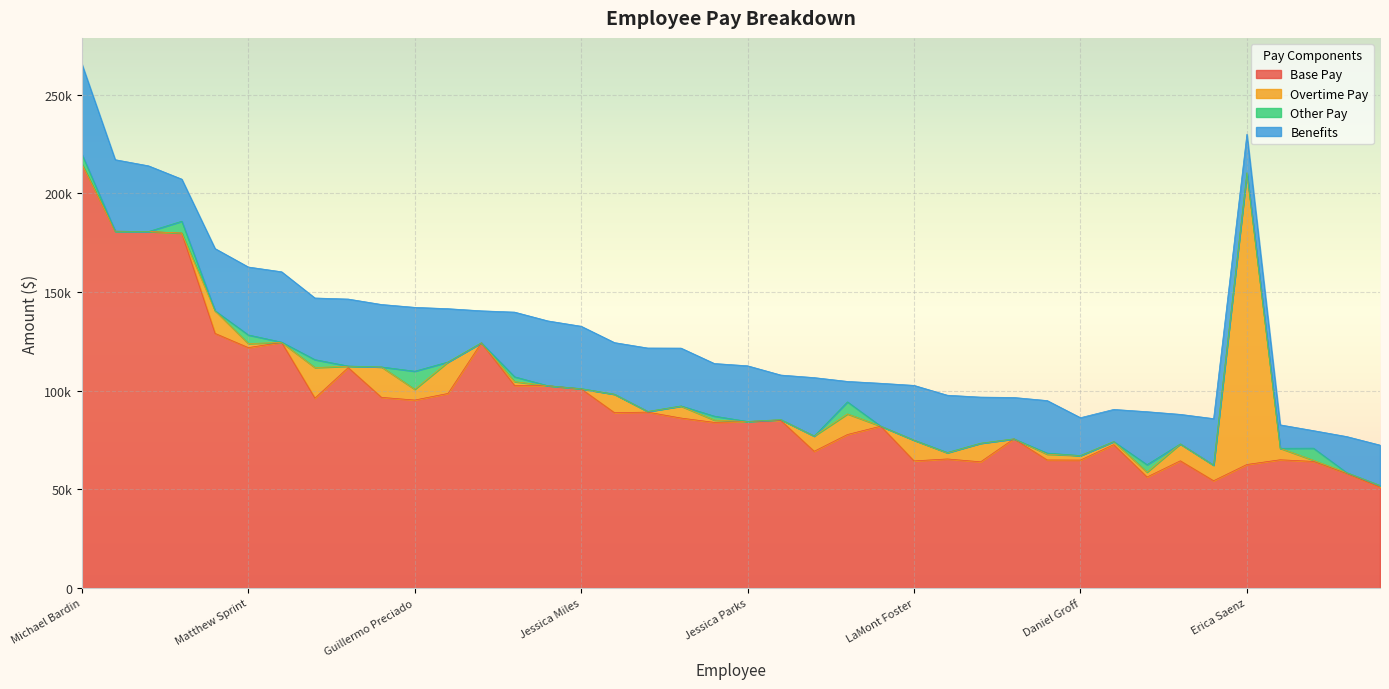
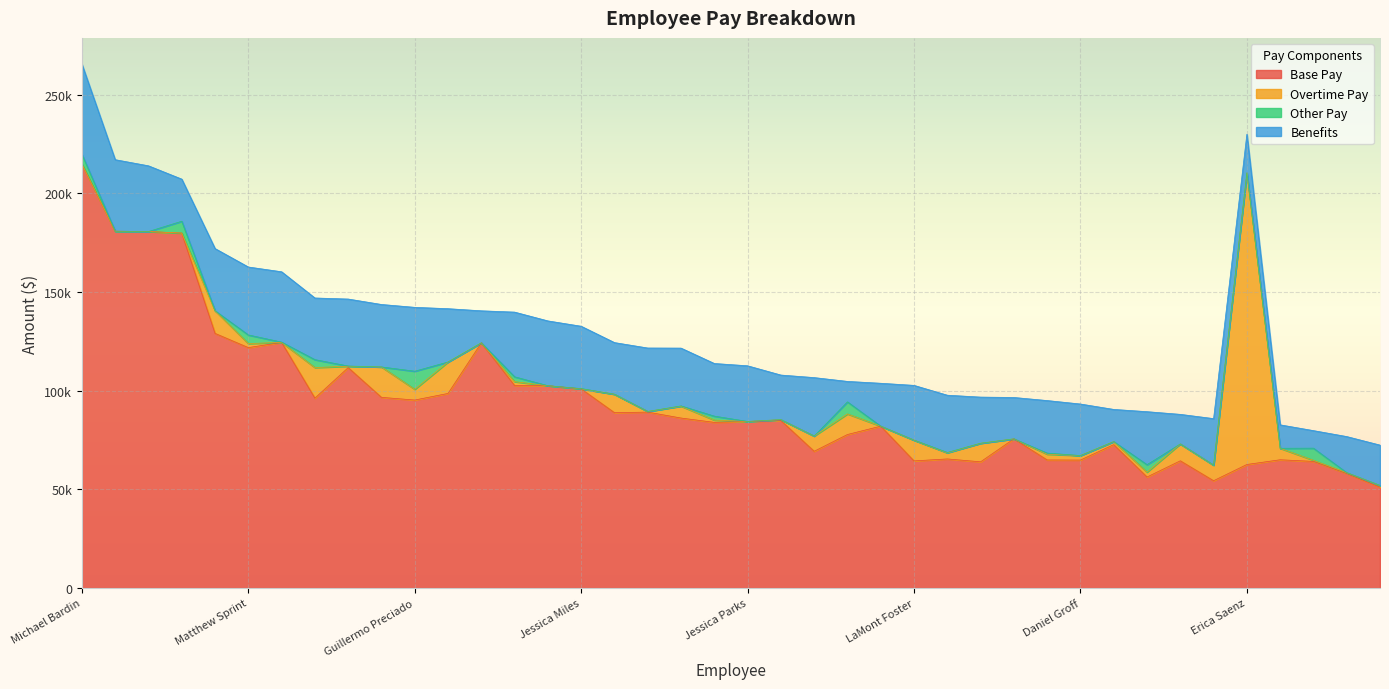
Benefits, Daniel Groff: 19000 -> 26000
